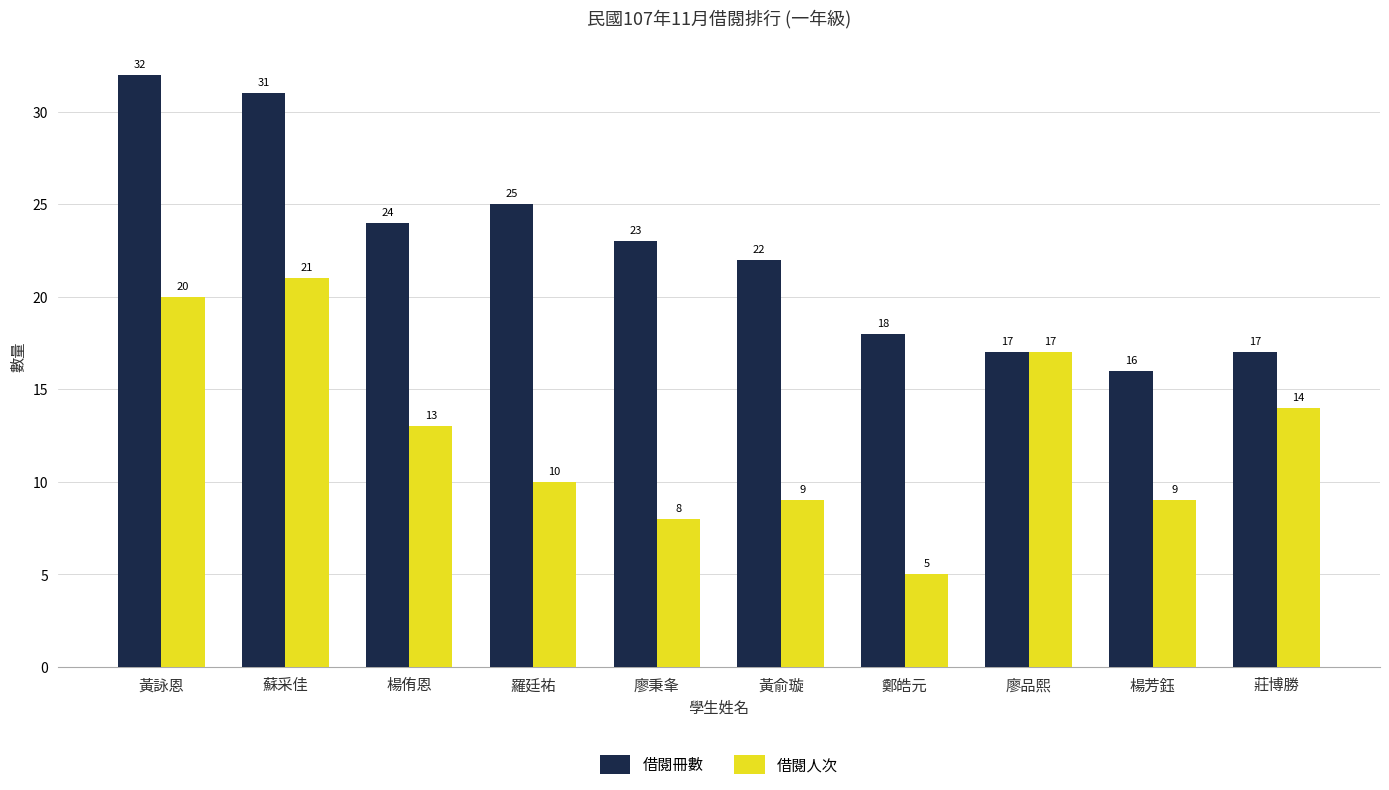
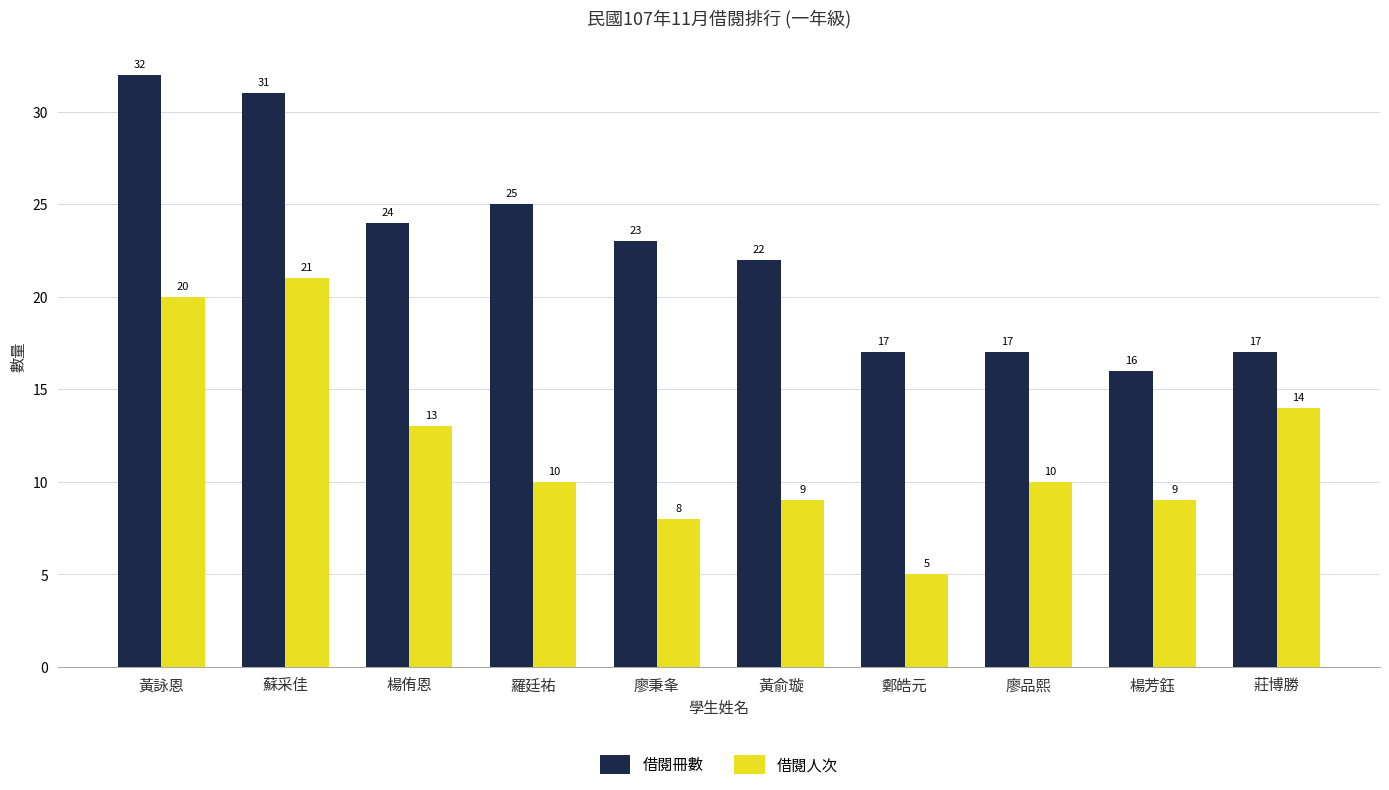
借閱冊數, 鄭皓元: 18 -> 17
借閱人次, 廖品熙: 17 -> 10
